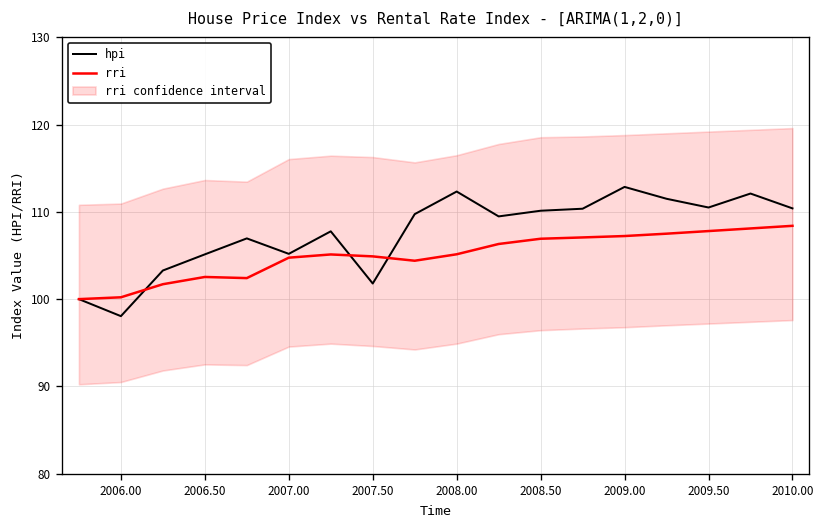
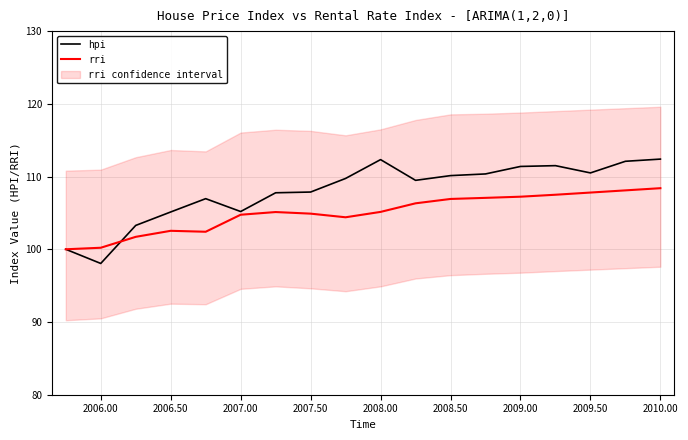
hpi, 2007.50: 102 -> 108
hpi, 2009.00: 113 -> 111
hpi, 2010.00: 110 -> 112
